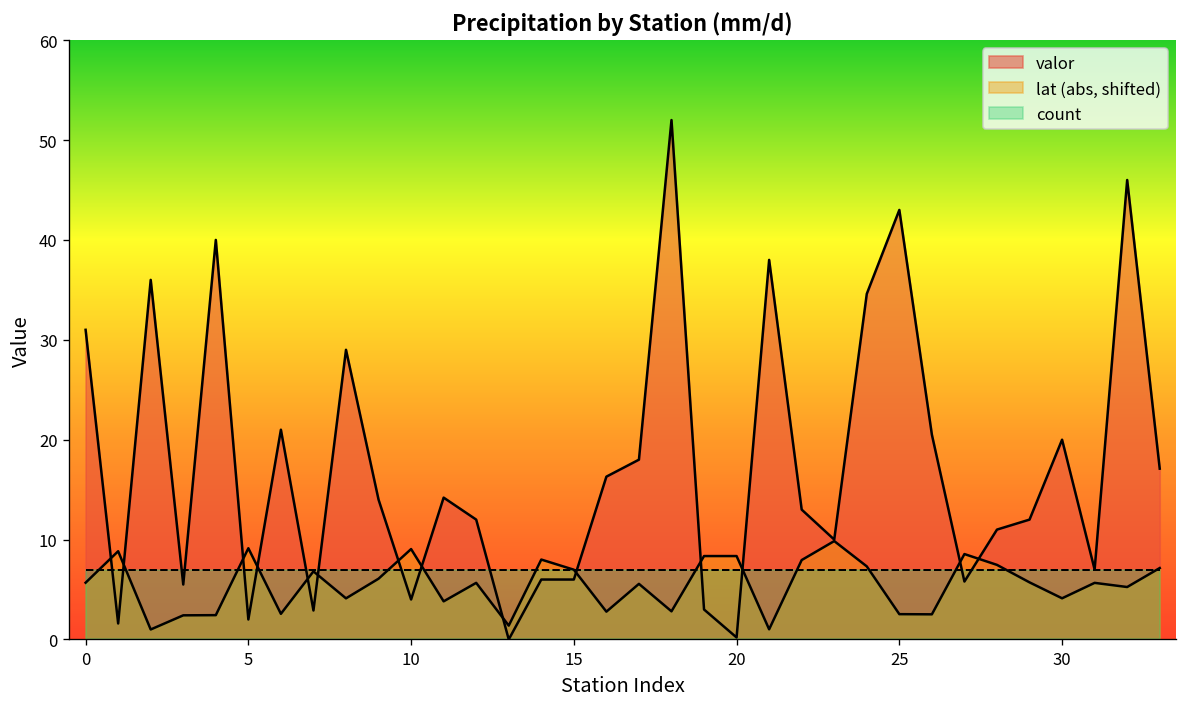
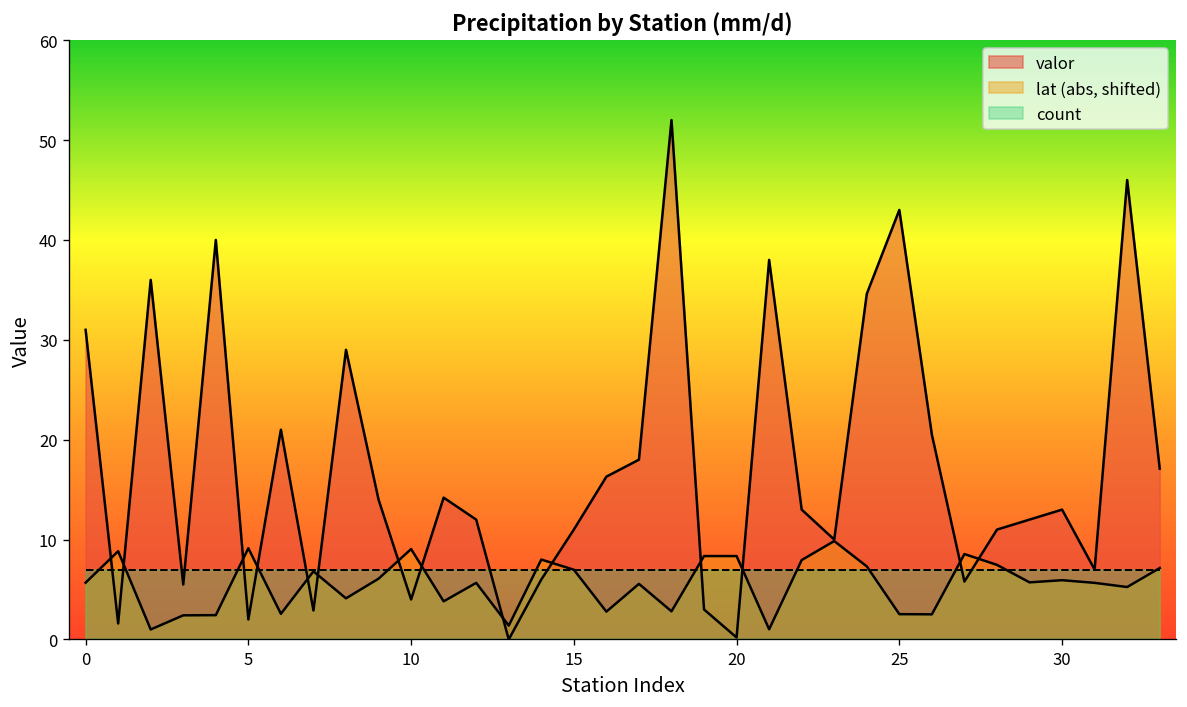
valor, 15: 6 -> 11
valor, 30: 20 -> 13
lat (abs, shifted), 30: 4 -> 6
